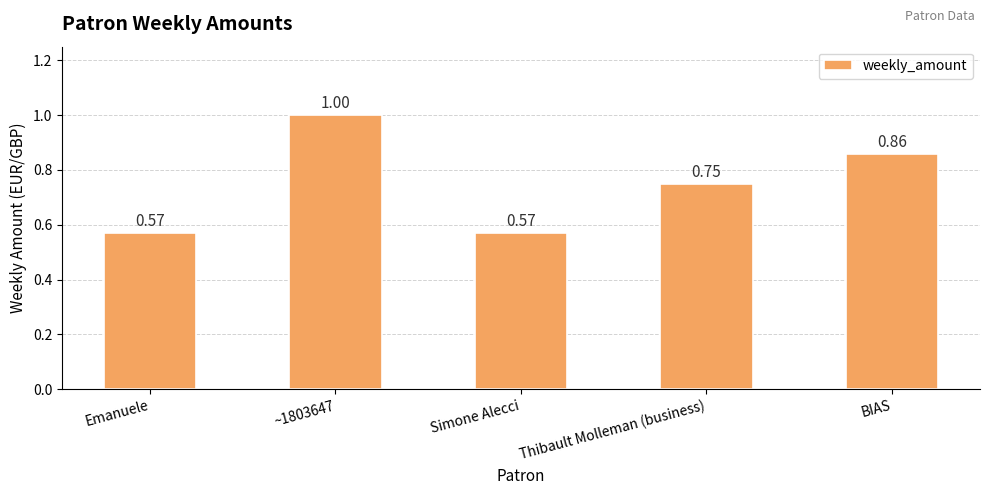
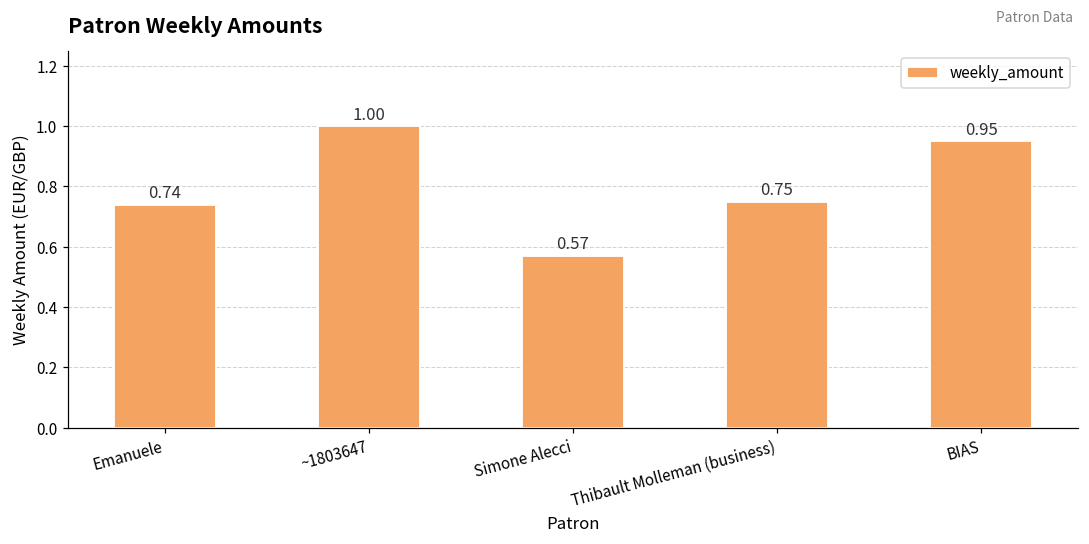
Emanuele: 0.57 -> 0.74
BIAS: 0.86 -> 0.95
